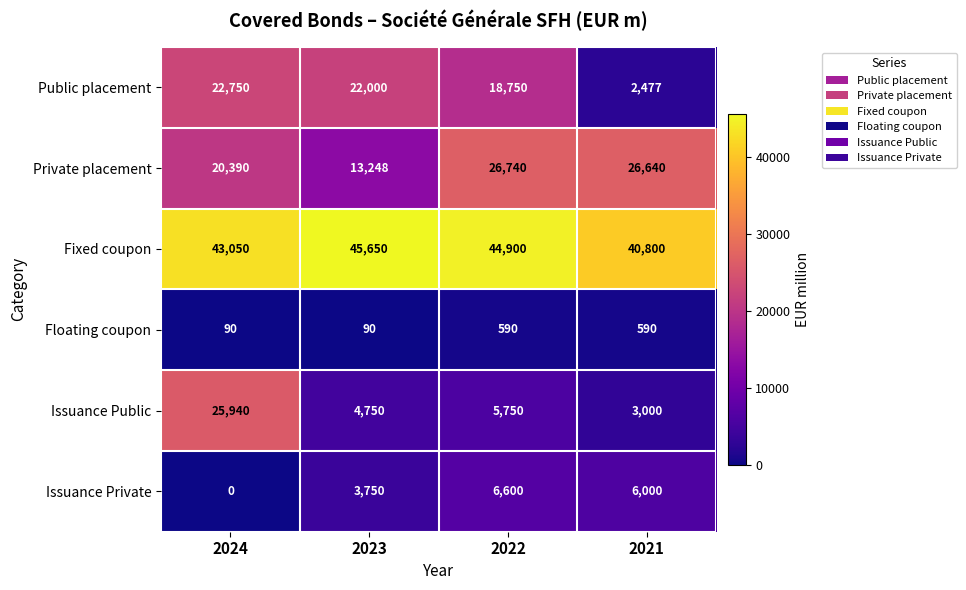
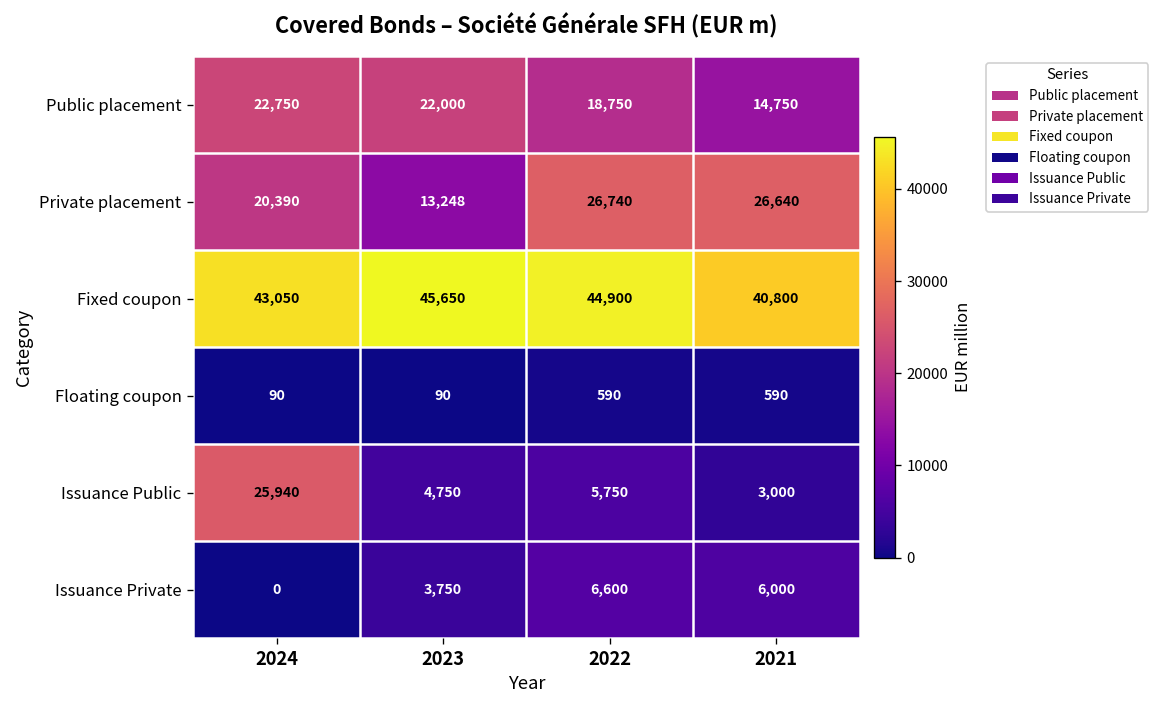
Public placement, 2021: 2,477 -> 14,750
